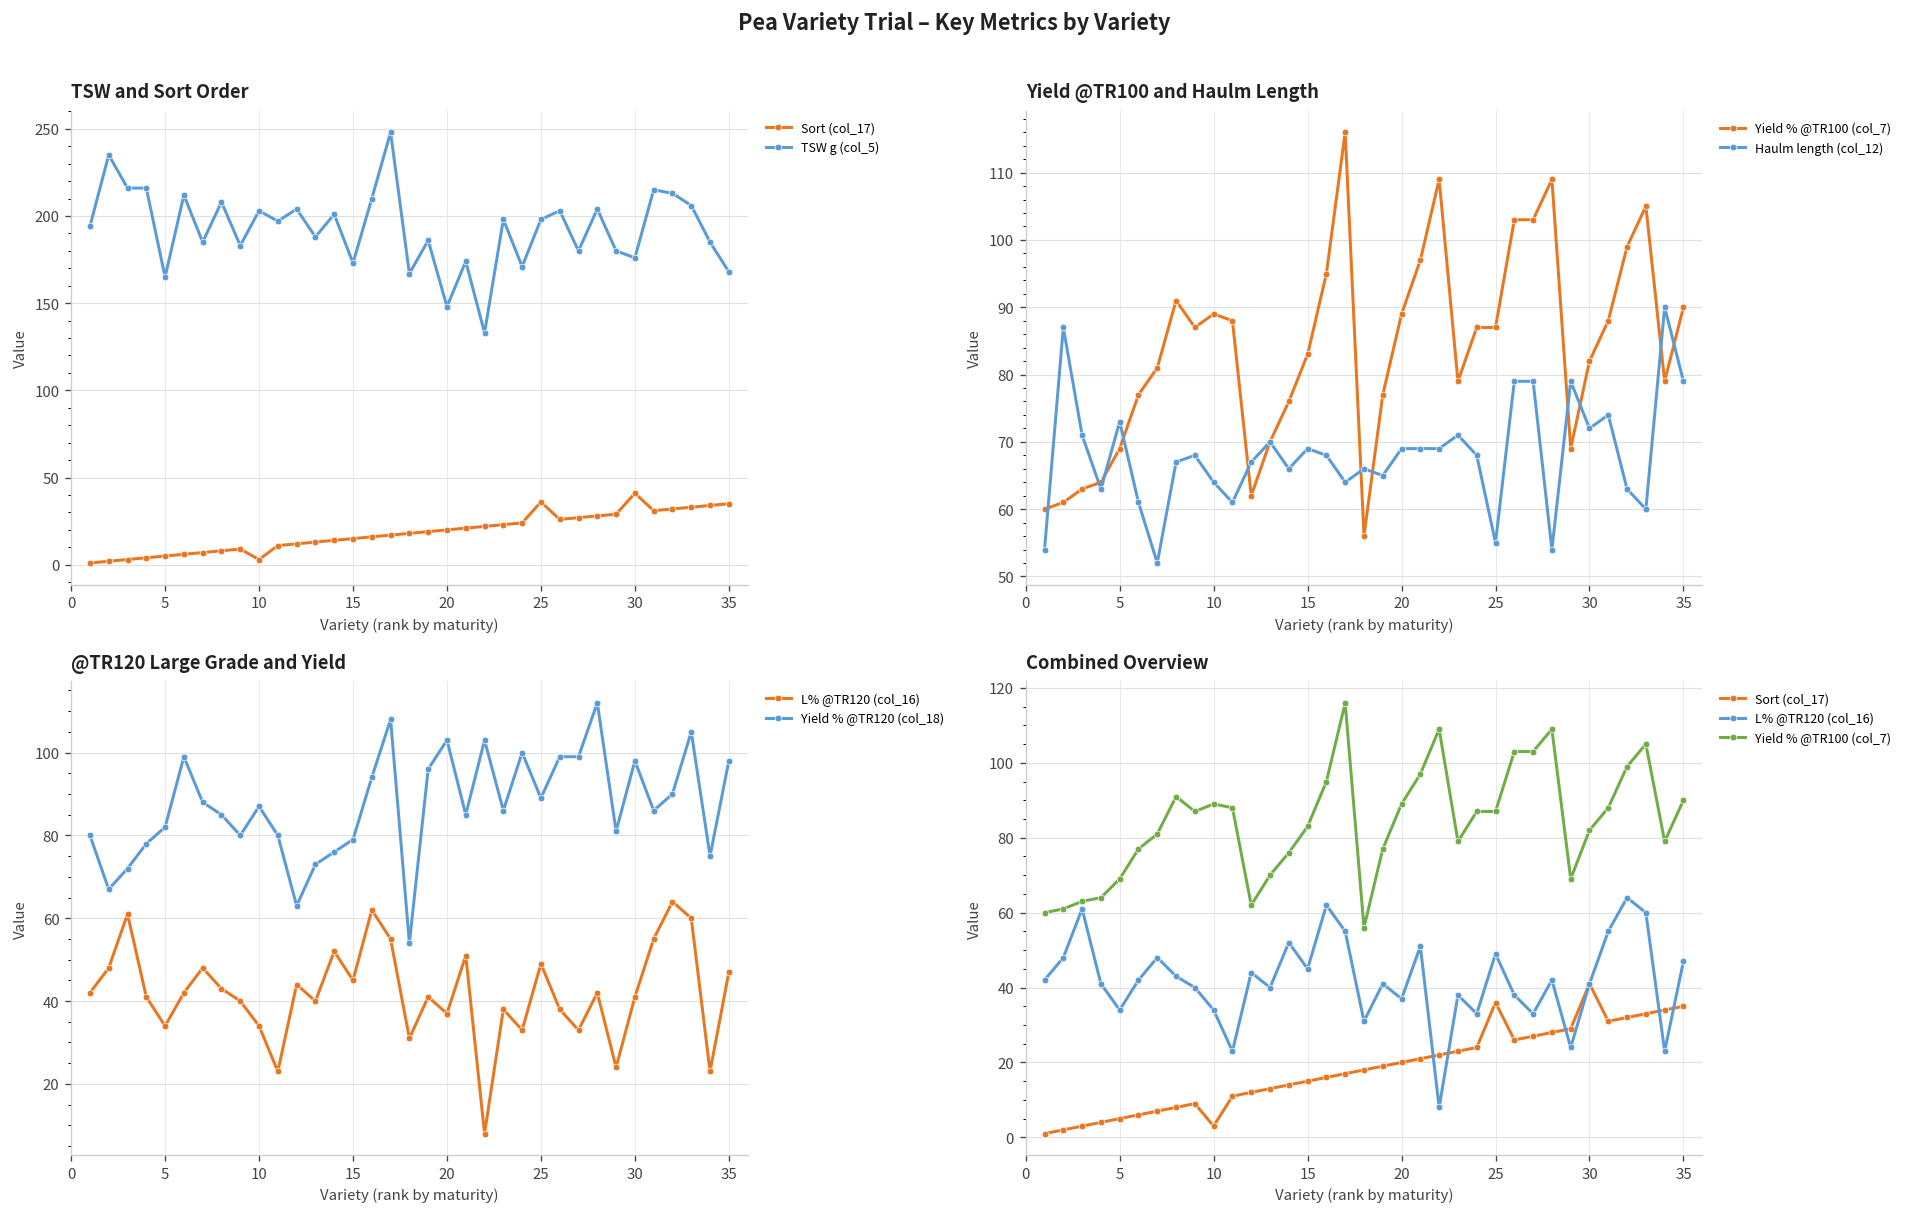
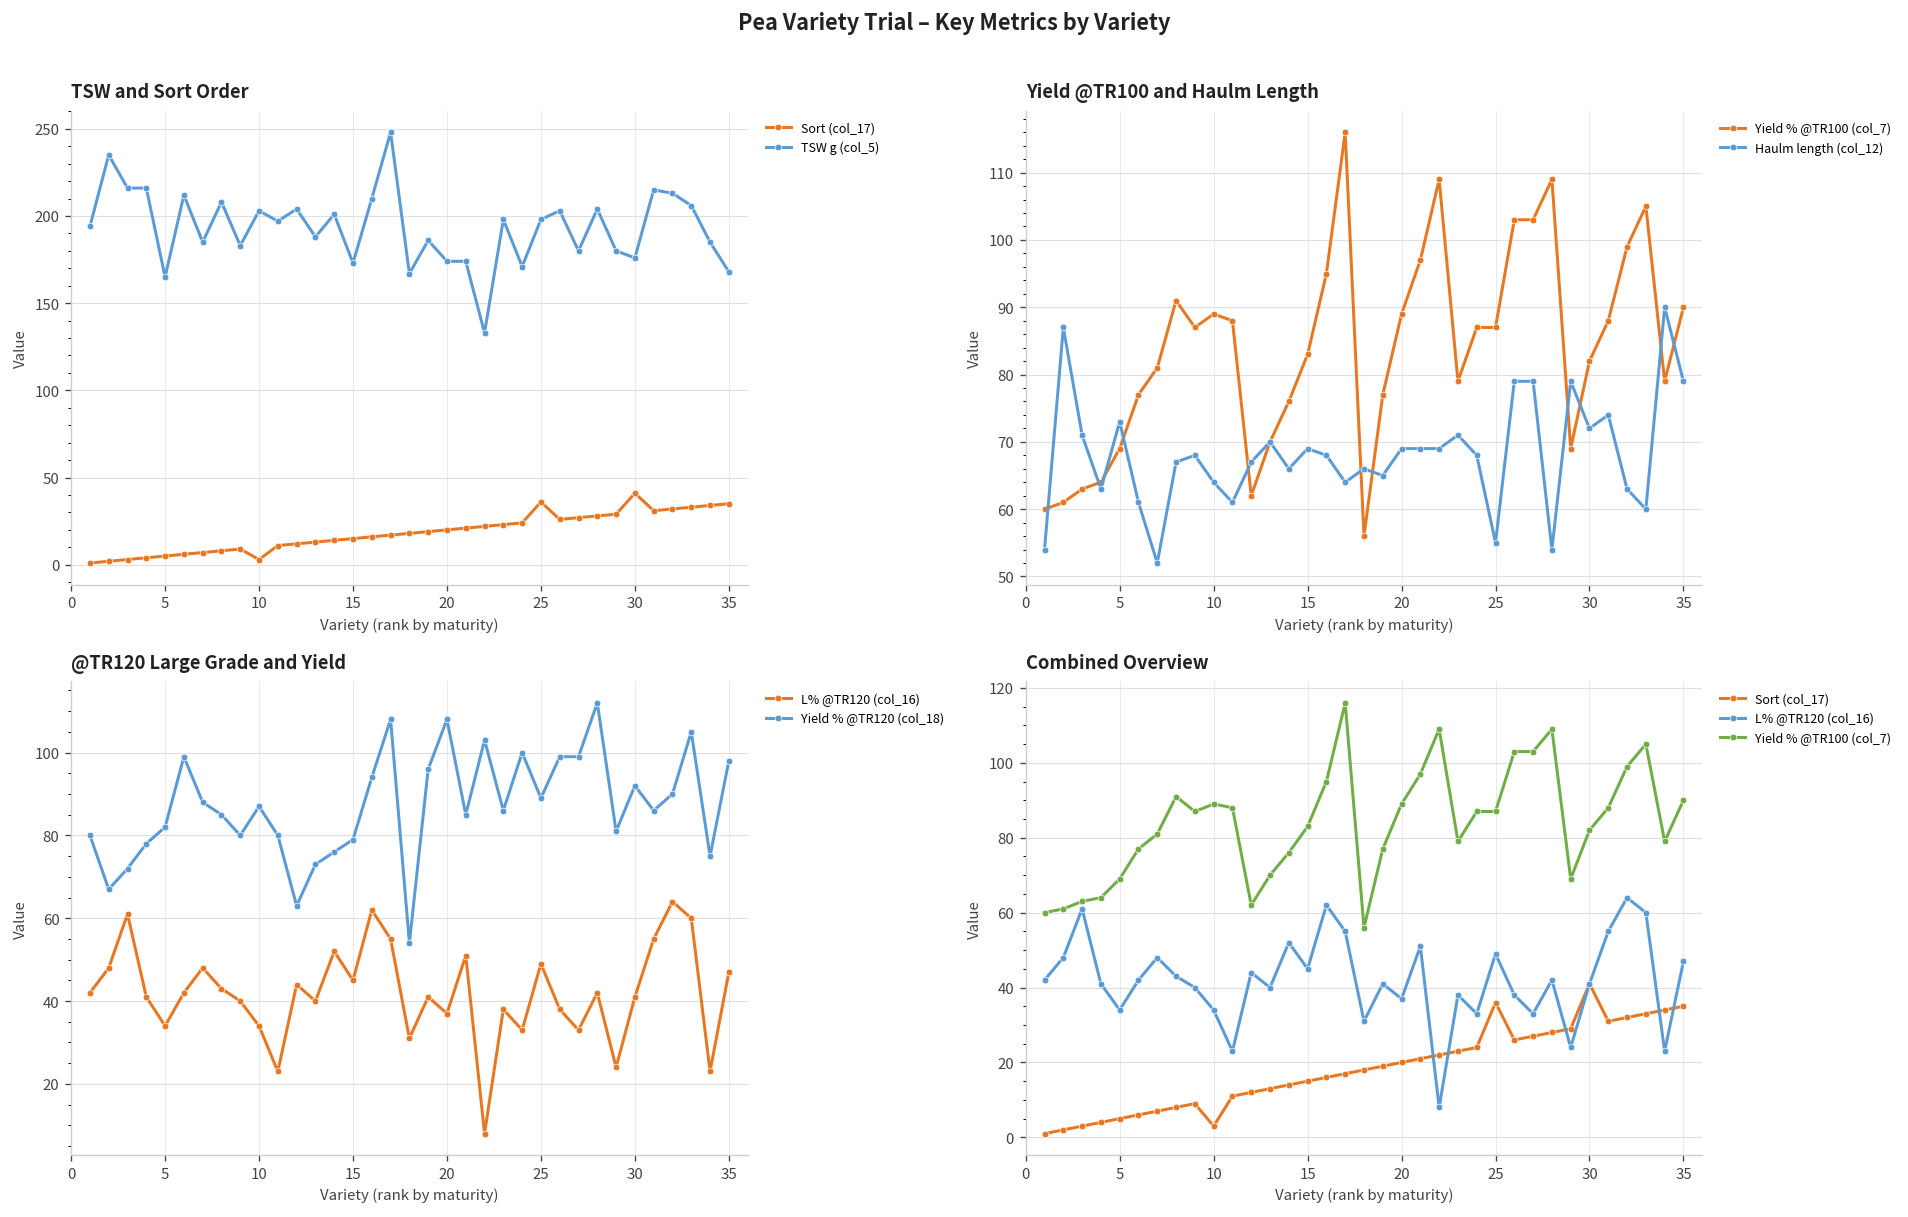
TSW and Sort Order, TSW g (col_5), 20: 148 -> 174
@TR120 Large Grade and Yield, Yield % @TR120 (col_18), 20: 103 -> 108
@TR120 Large Grade and Yield, Yield % @TR120 (col_18), 30: 98 -> 92
